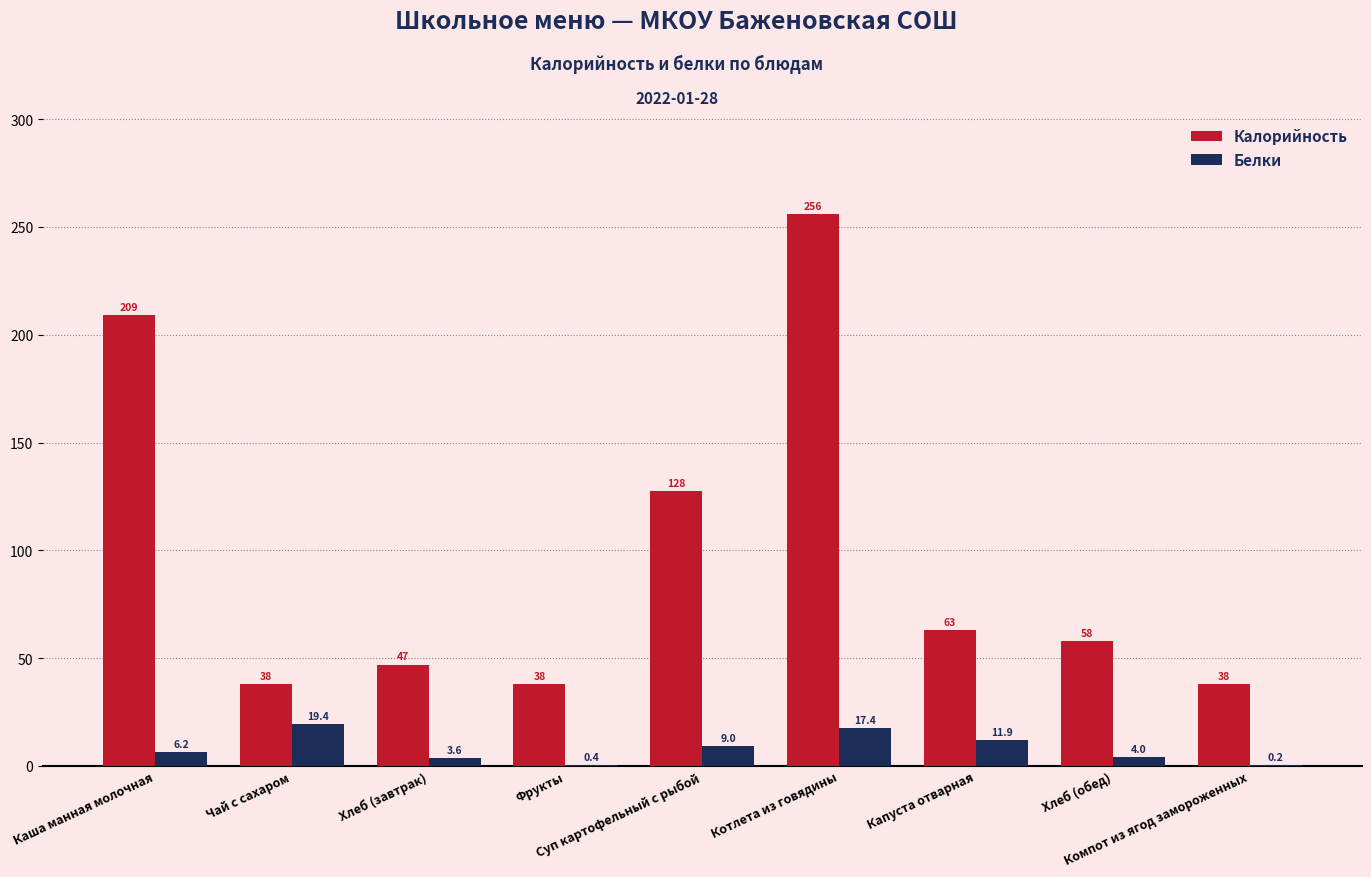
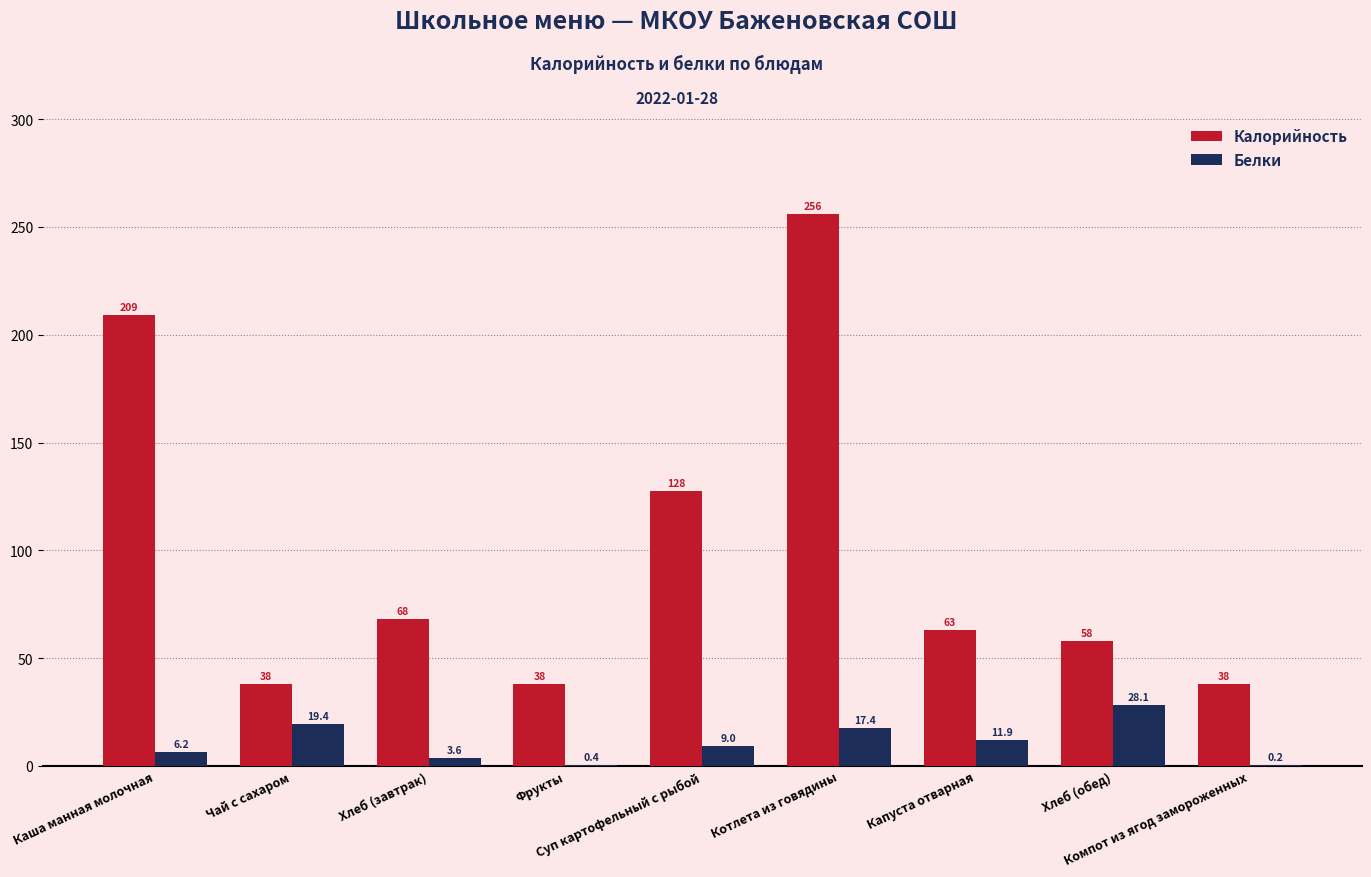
Калорийность, Хлеб (завтрак): 47 -> 68
Белки, Хлеб (обед): 4.0 -> 28.1
